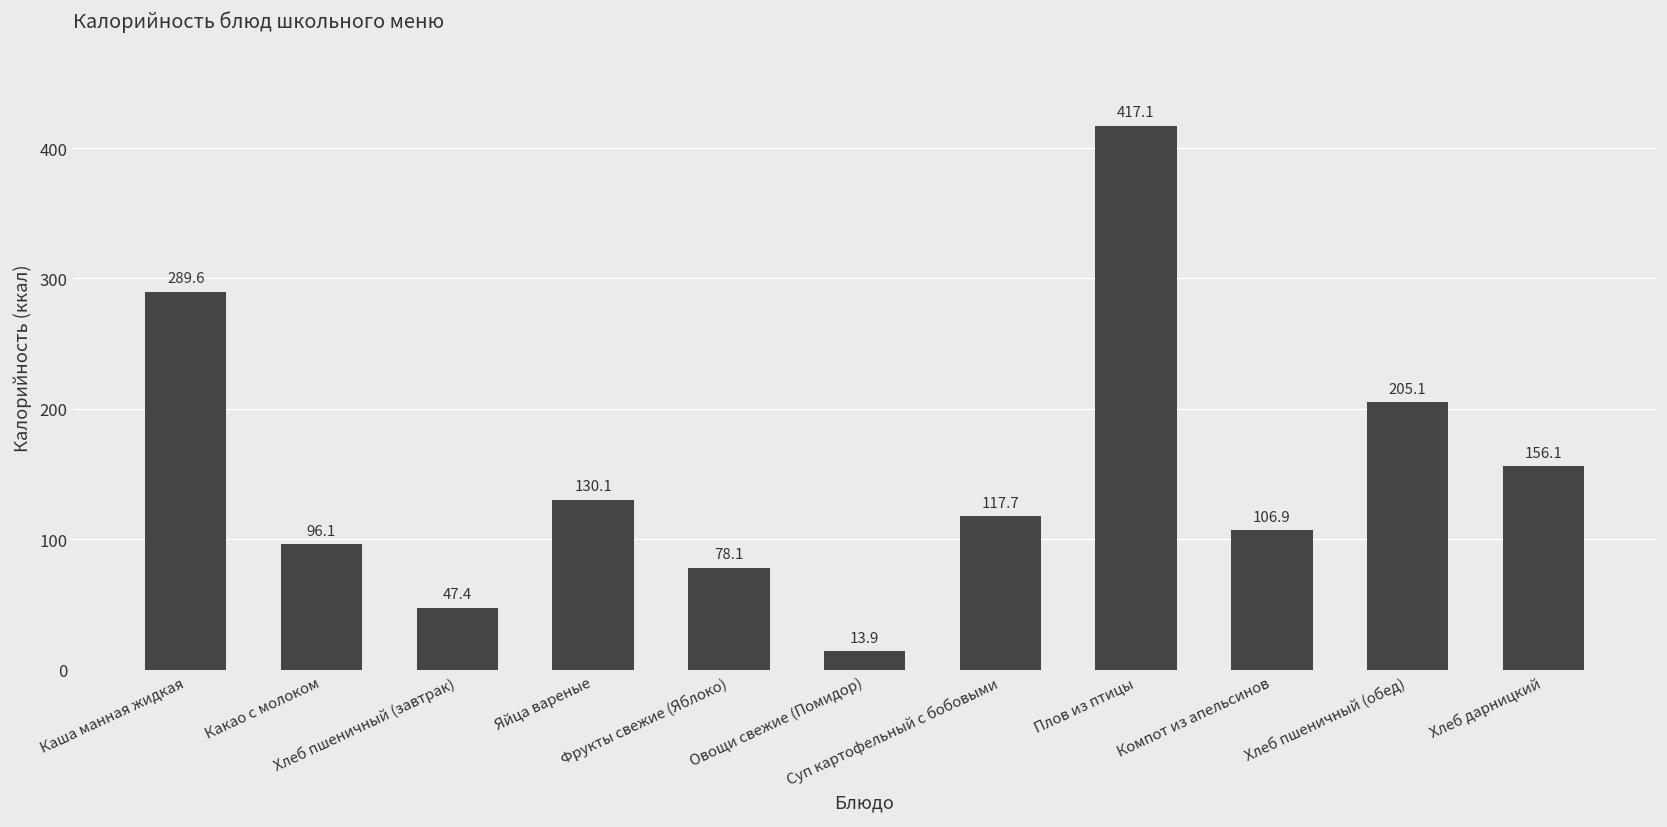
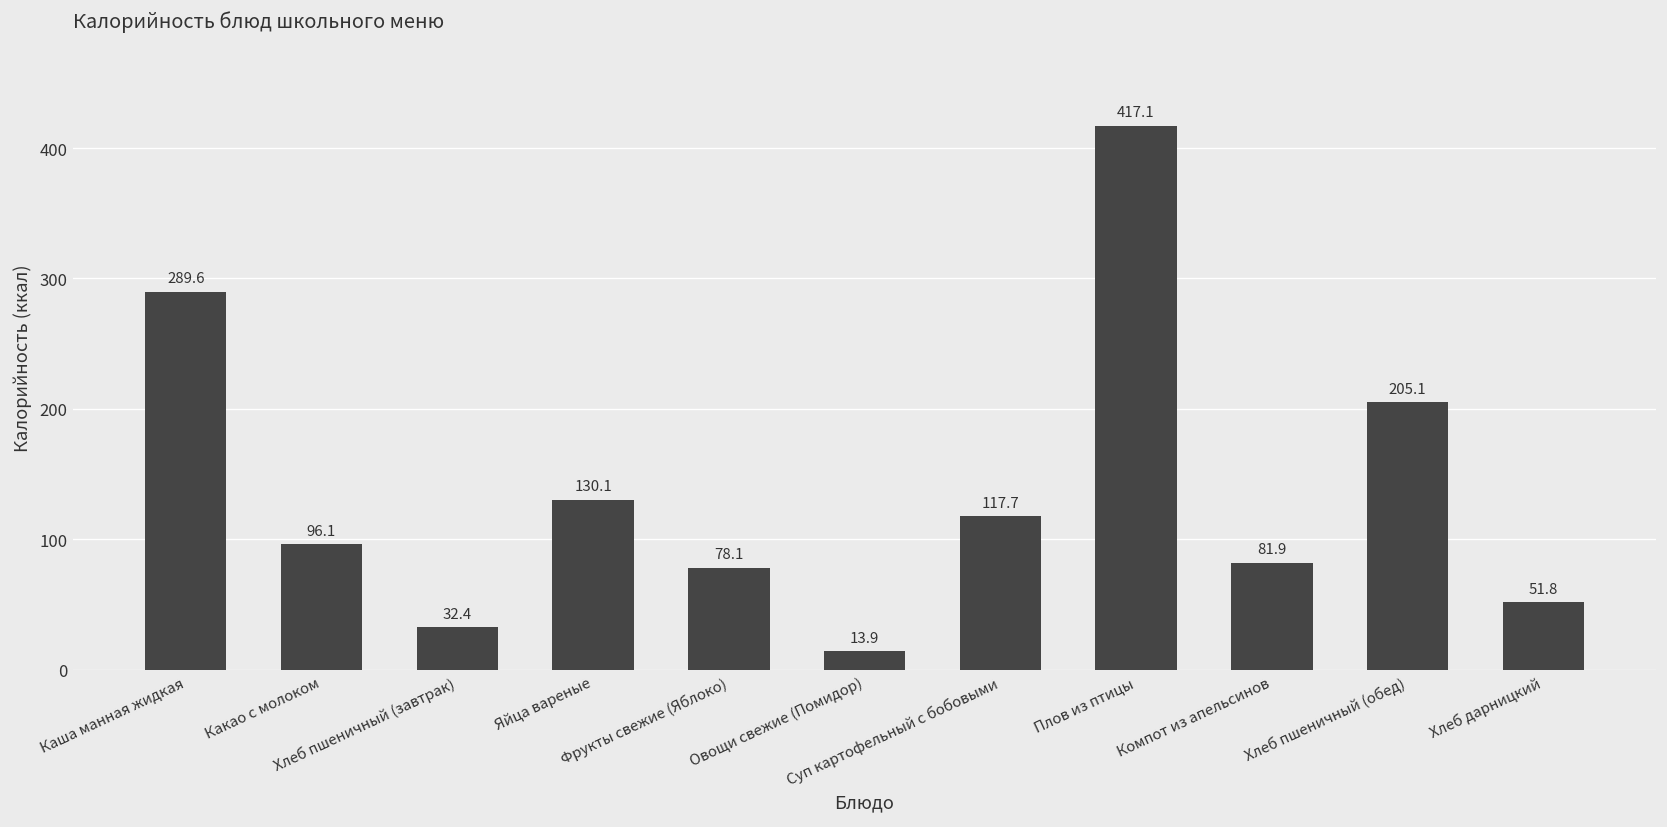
Хлеб пшеничный (завтрак): 47.4 -> 32.4
Компот из апельсинов: 106.9 -> 81.9
Хлеб дарницкий: 156.1 -> 51.8
